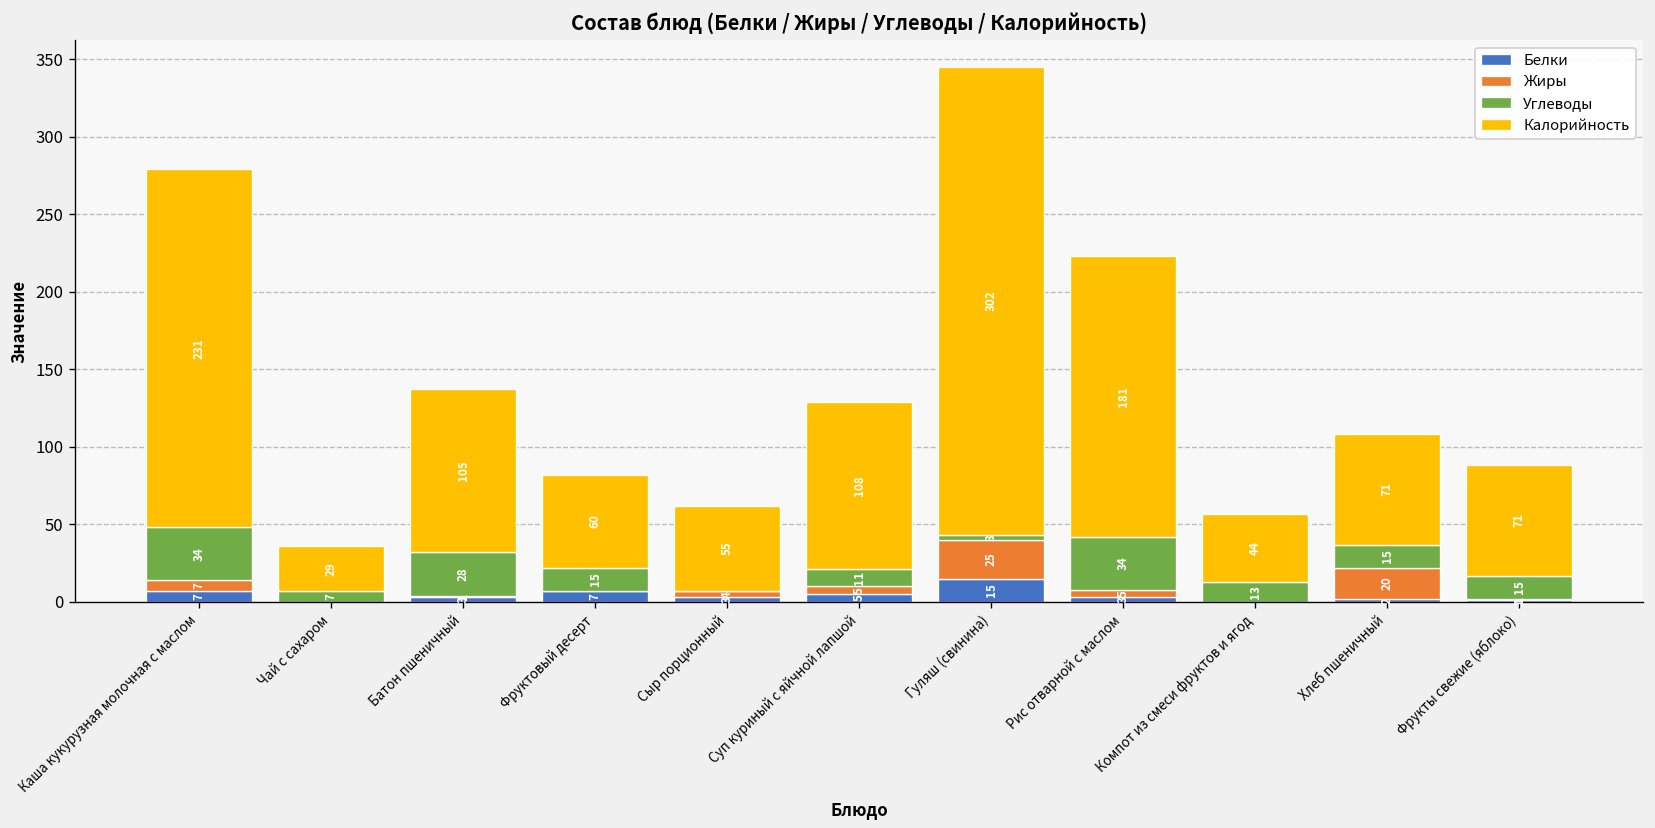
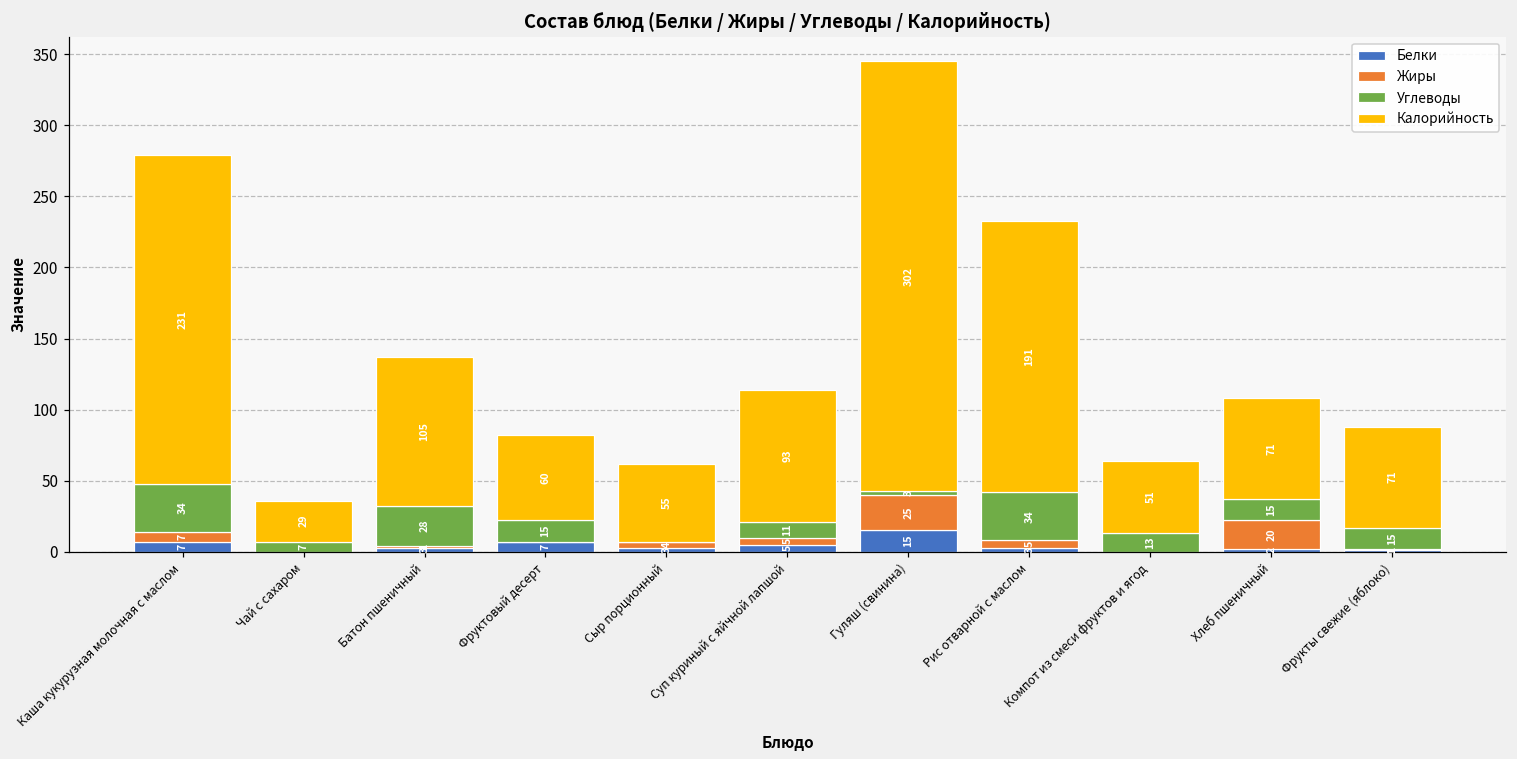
Калорийность, Суп куриный с яйчной лапшой: 108 -> 93
Калорийность, Рис отварной с маслом: 181 -> 191
Калорийность, Компот из смеси фруктов и ягод: 44 -> 51
